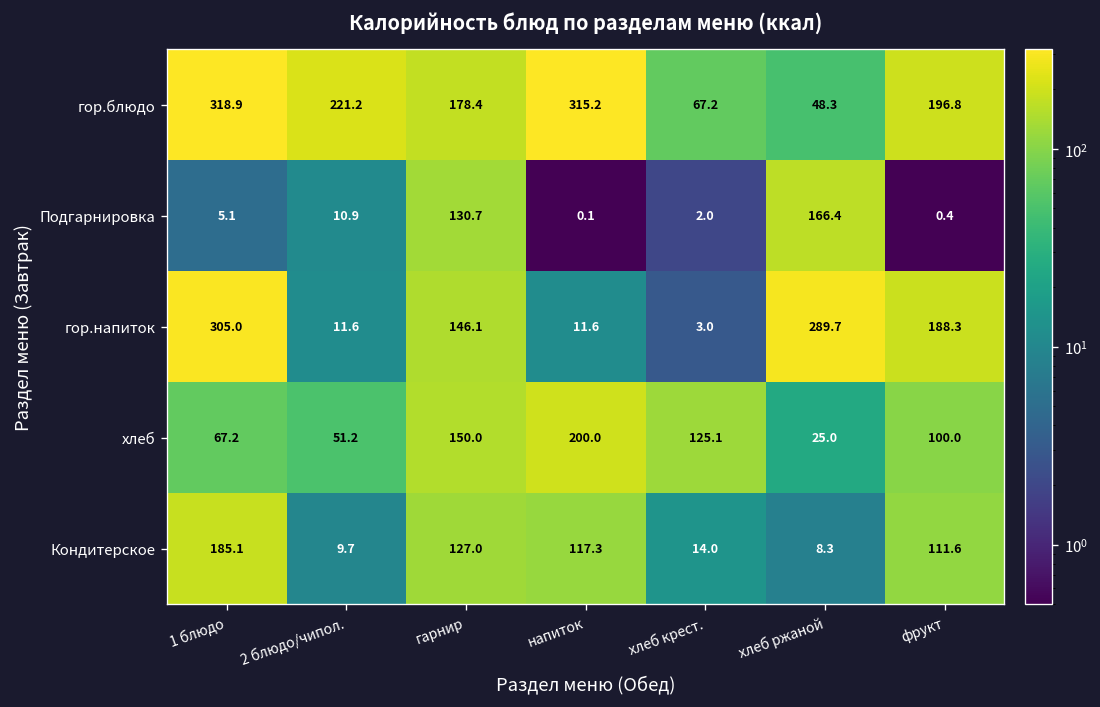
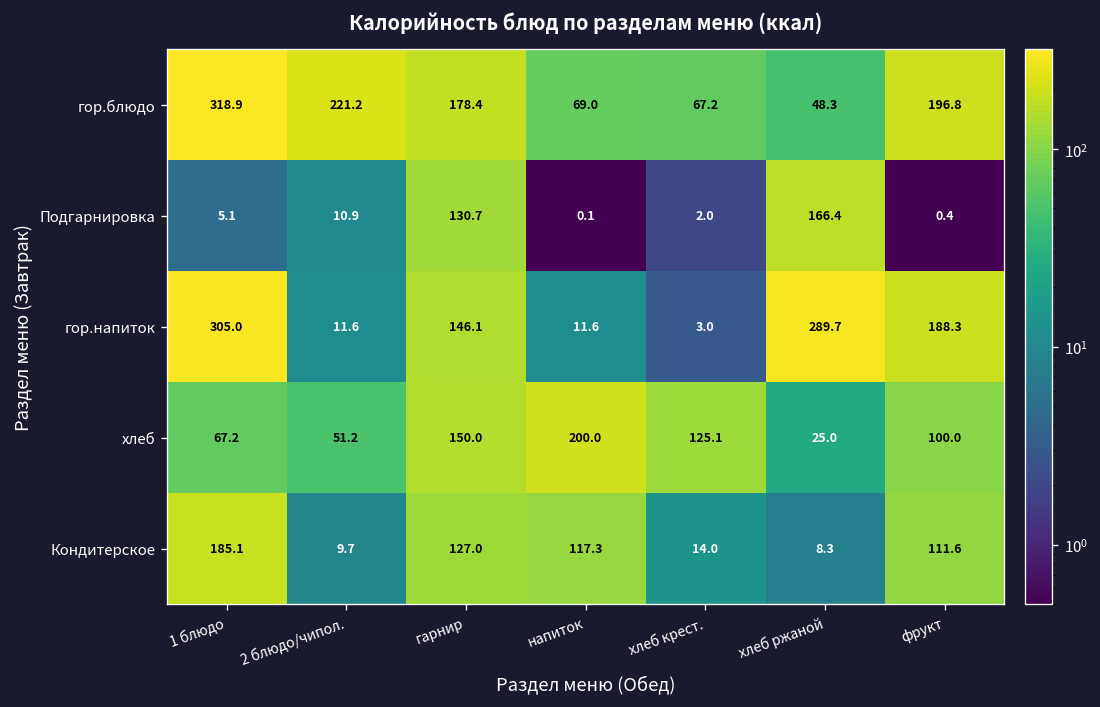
гор.блюдо, напиток: 315.2 -> 69.0
